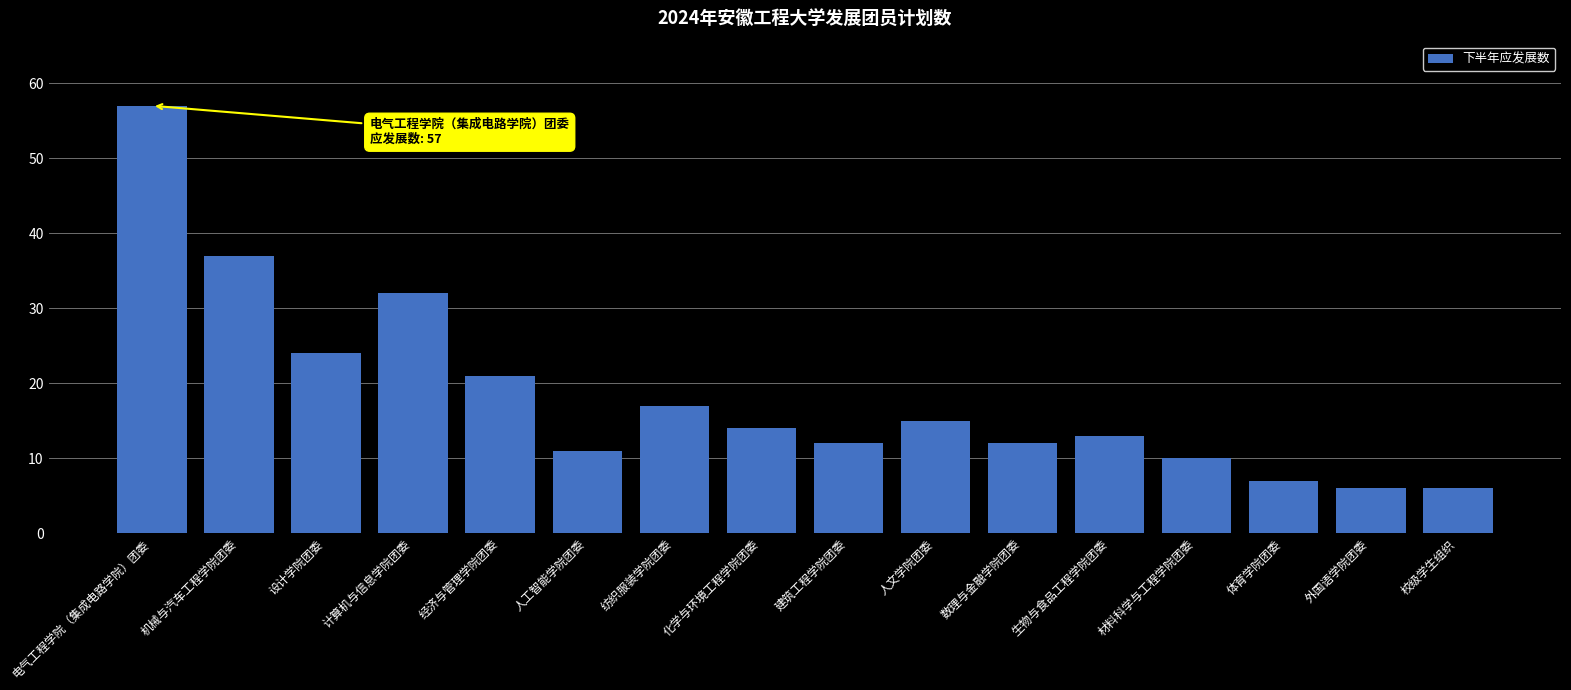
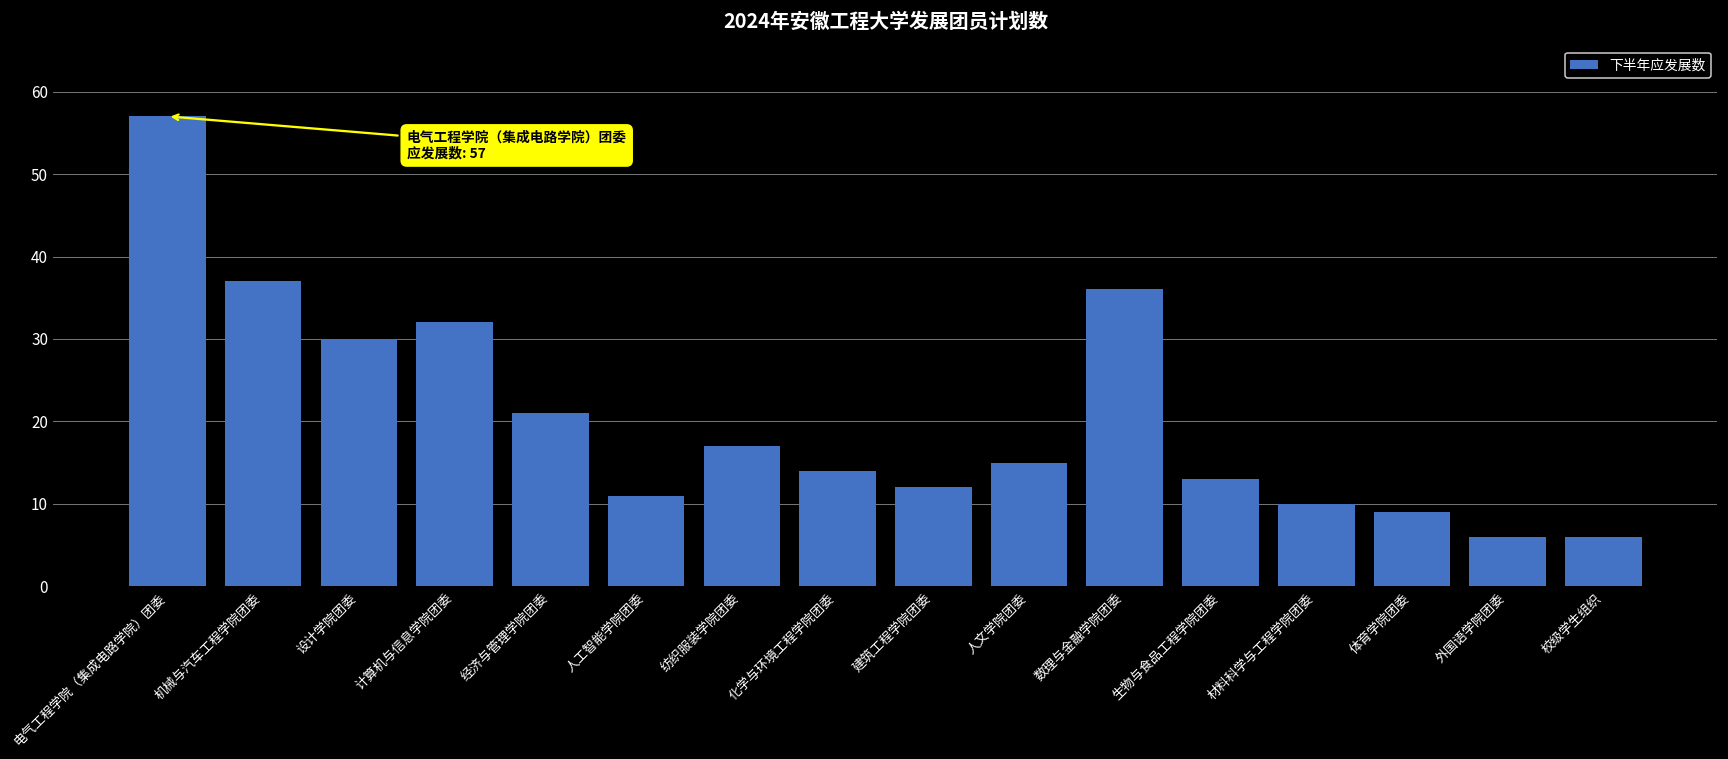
设计学院团委: 24 -> 30
数理与金融学院团委: 12 -> 36
体育学院团委: 7 -> 9
